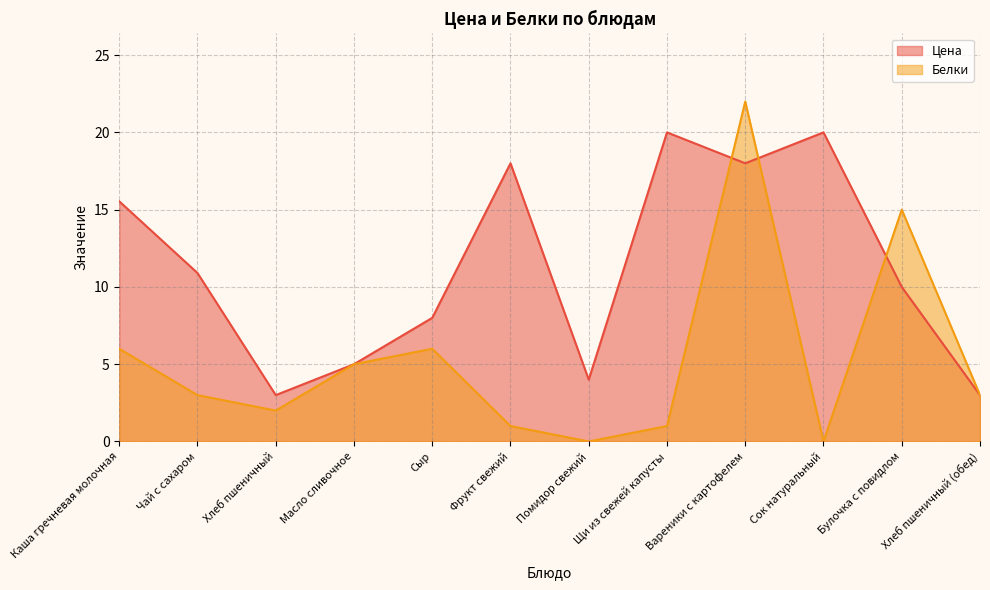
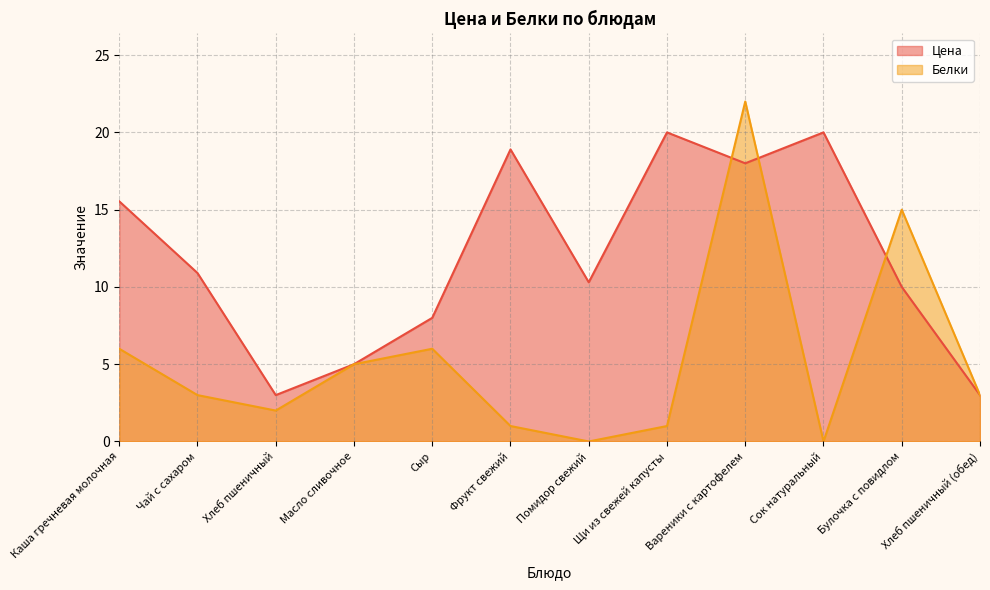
Цена, Фрукт свежий: 18.0 -> 18.9
Цена, Помидор свежий: 4.0 -> 10.3
